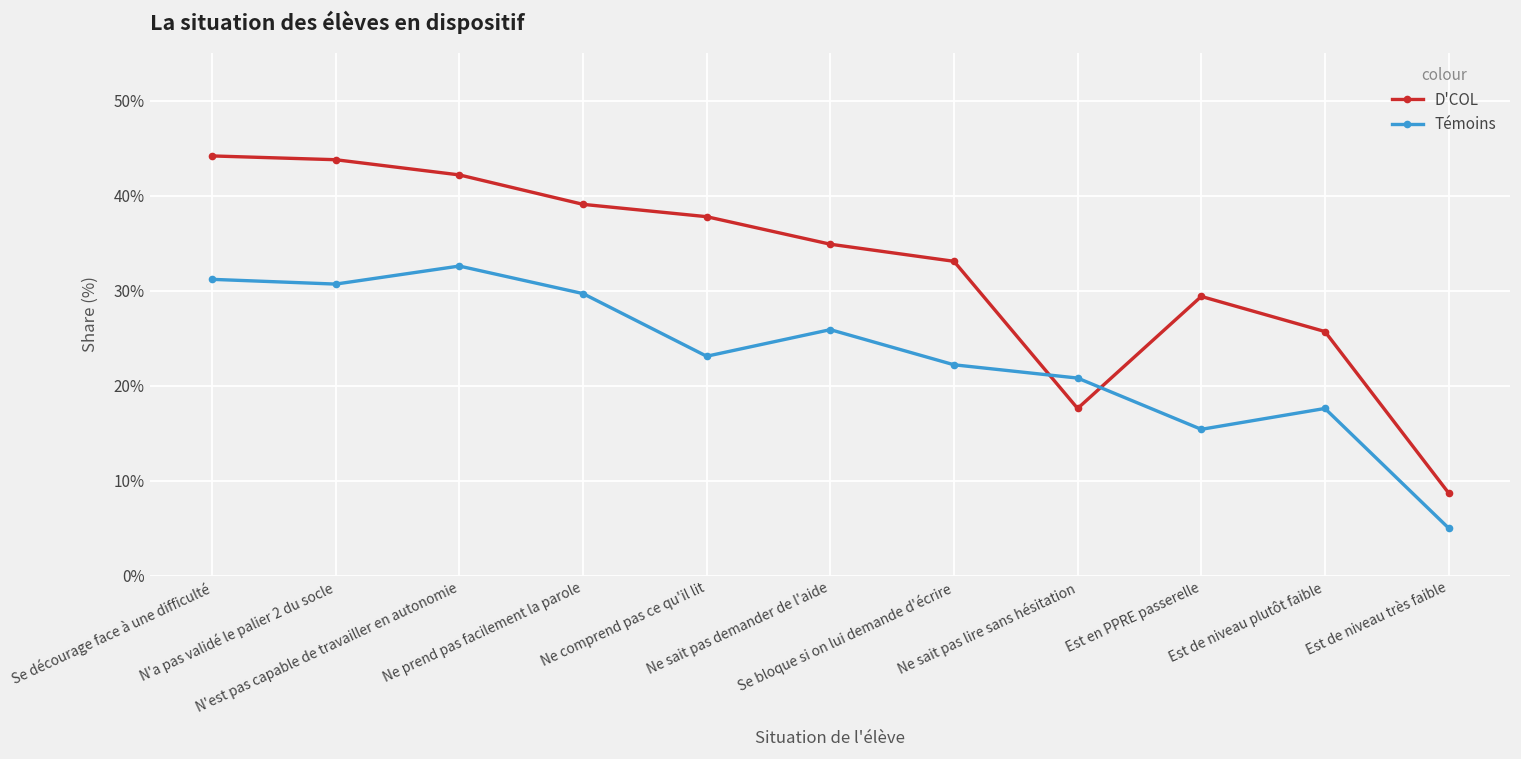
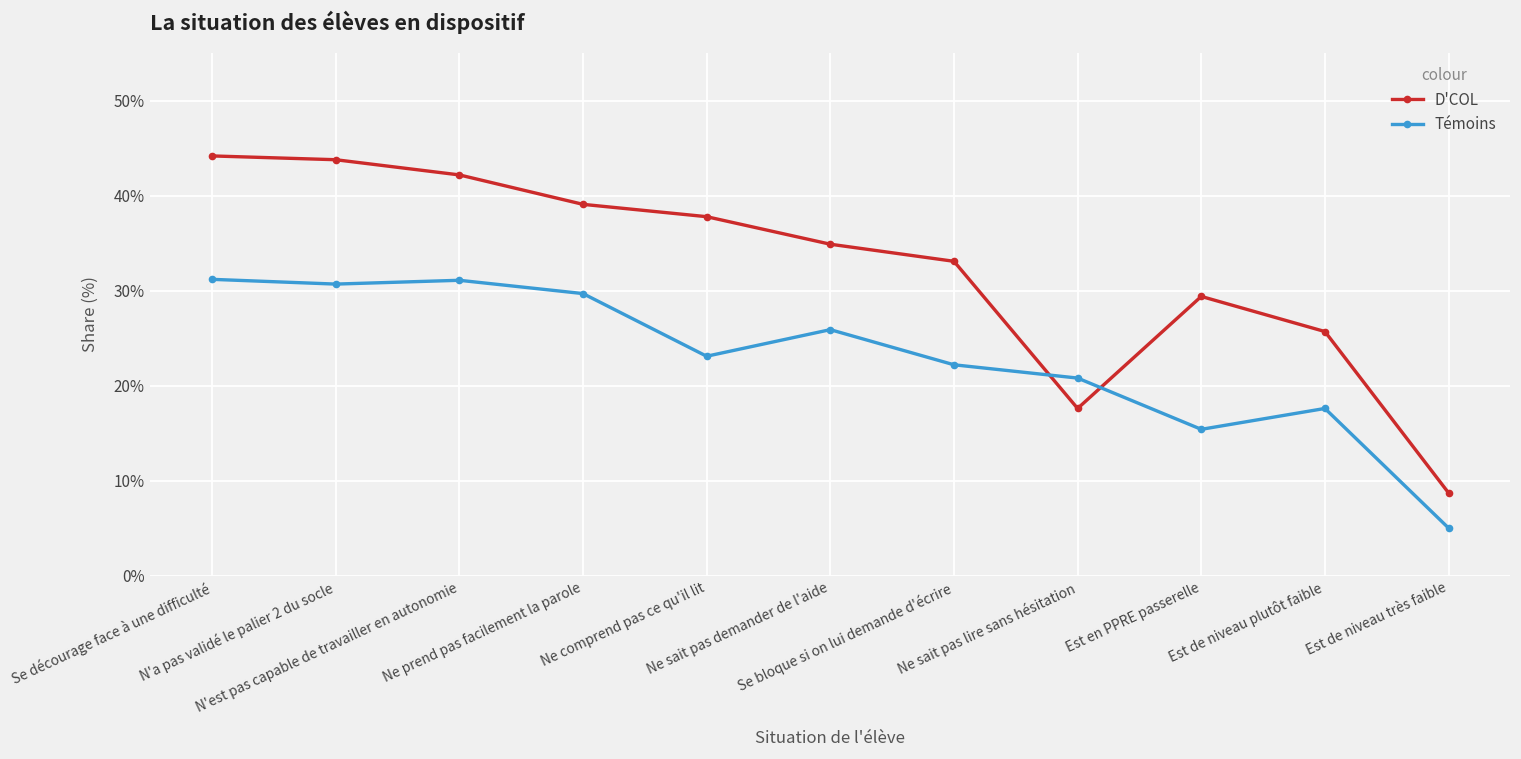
Témoins, N'est pas capable de travailler en autonomie: 33% -> 31%
